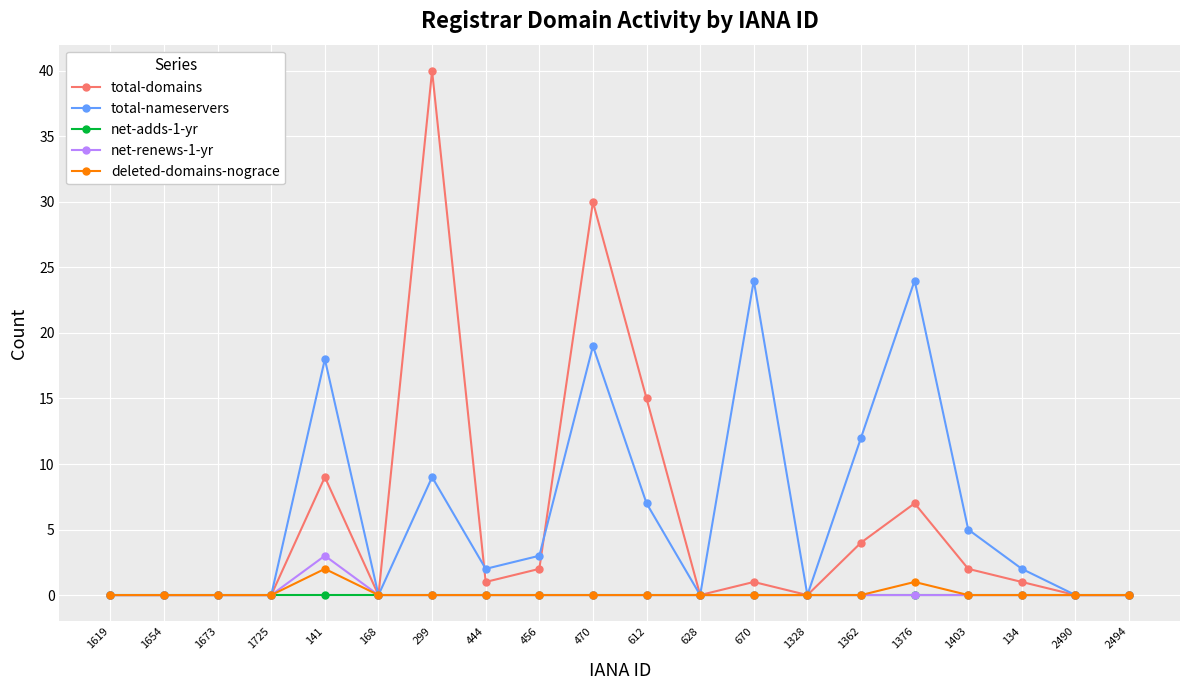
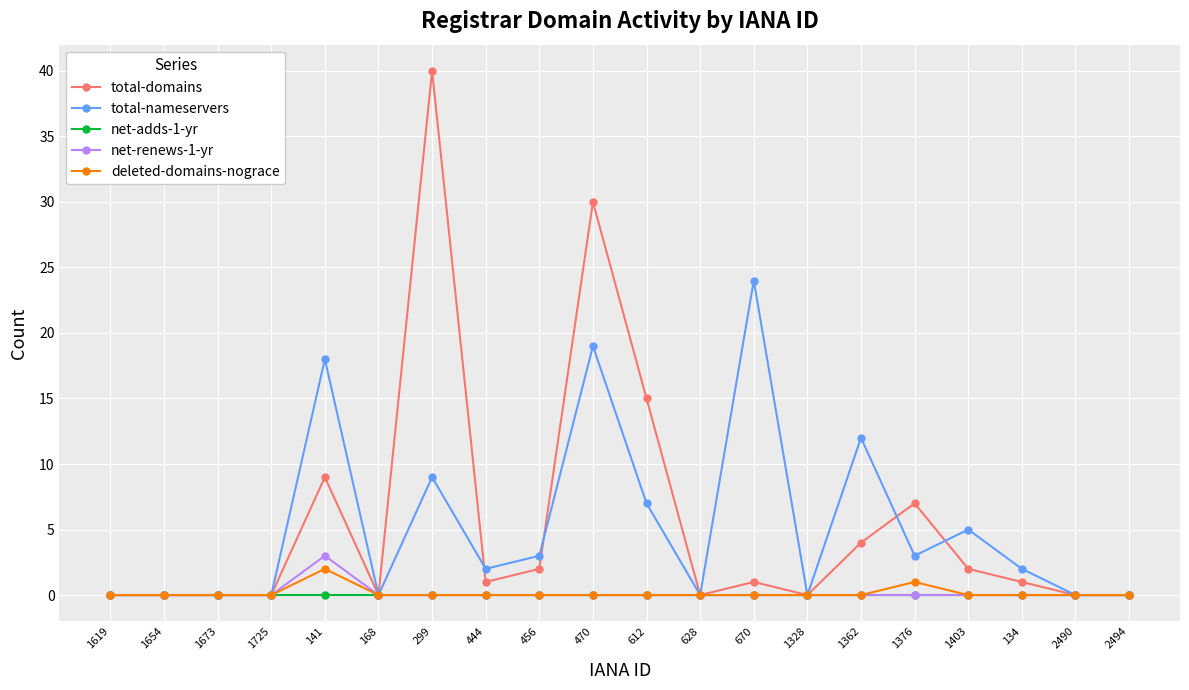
total-nameservers, 1376: 24 -> 3
